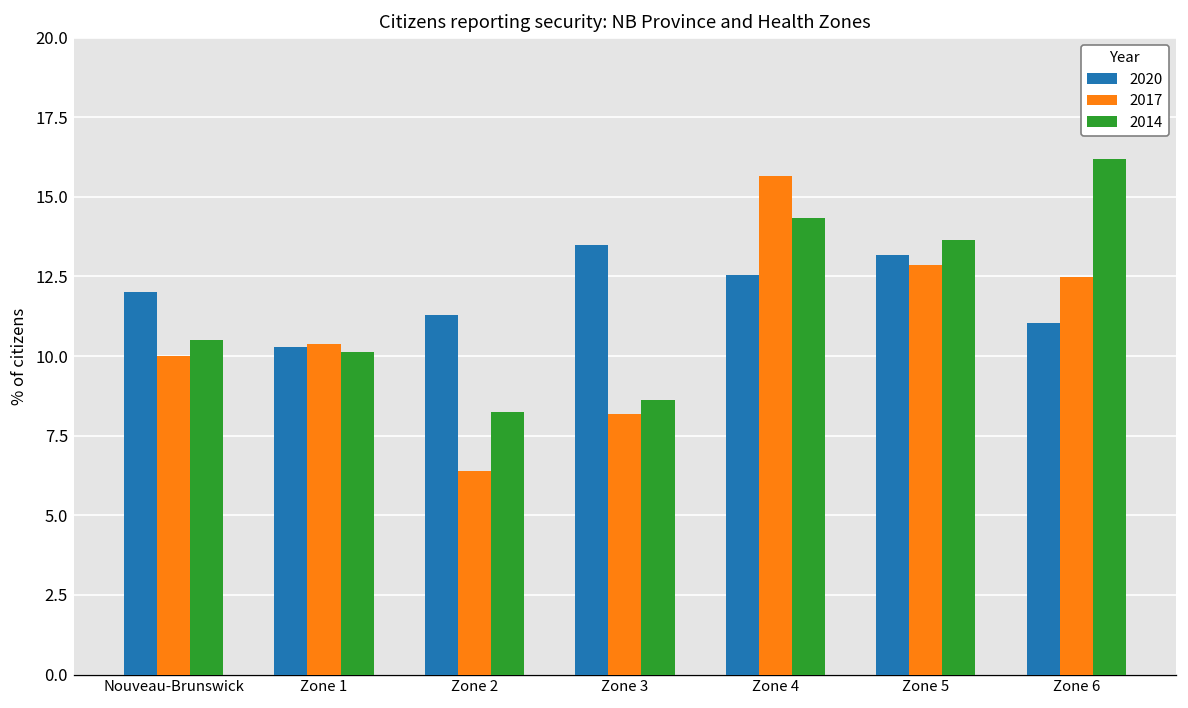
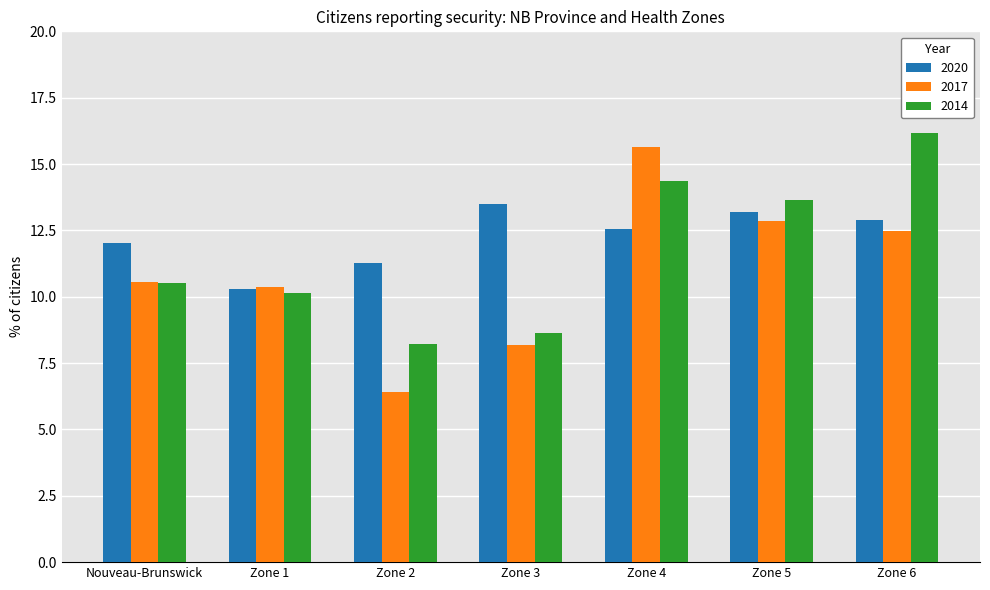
2017, Nouveau-Brunswick: 10.0 -> 10.5
2020, Zone 6: 11.0 -> 12.9
